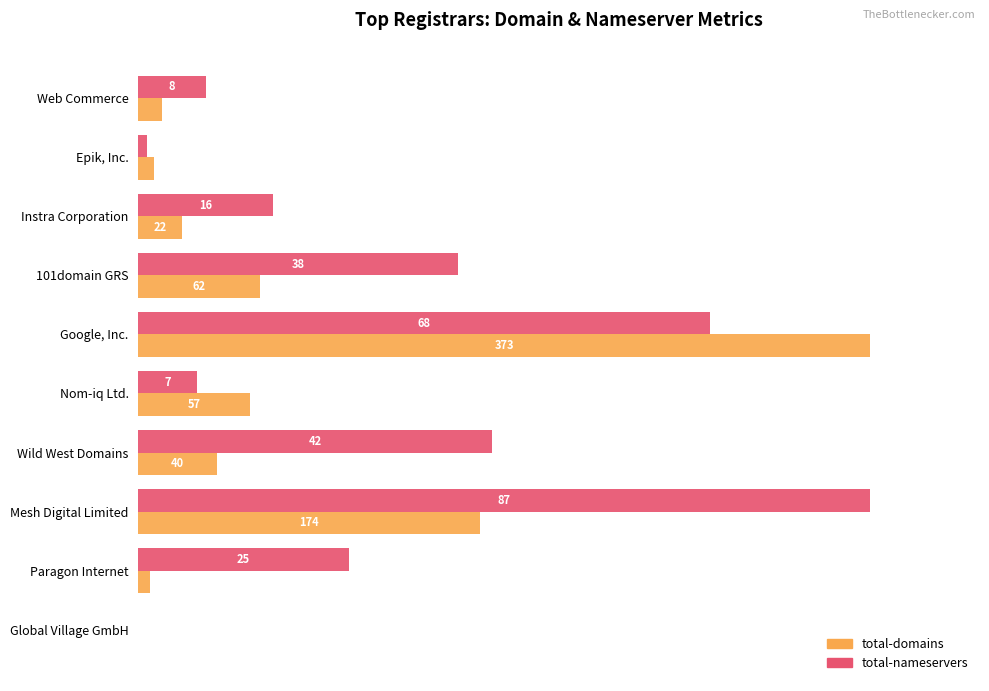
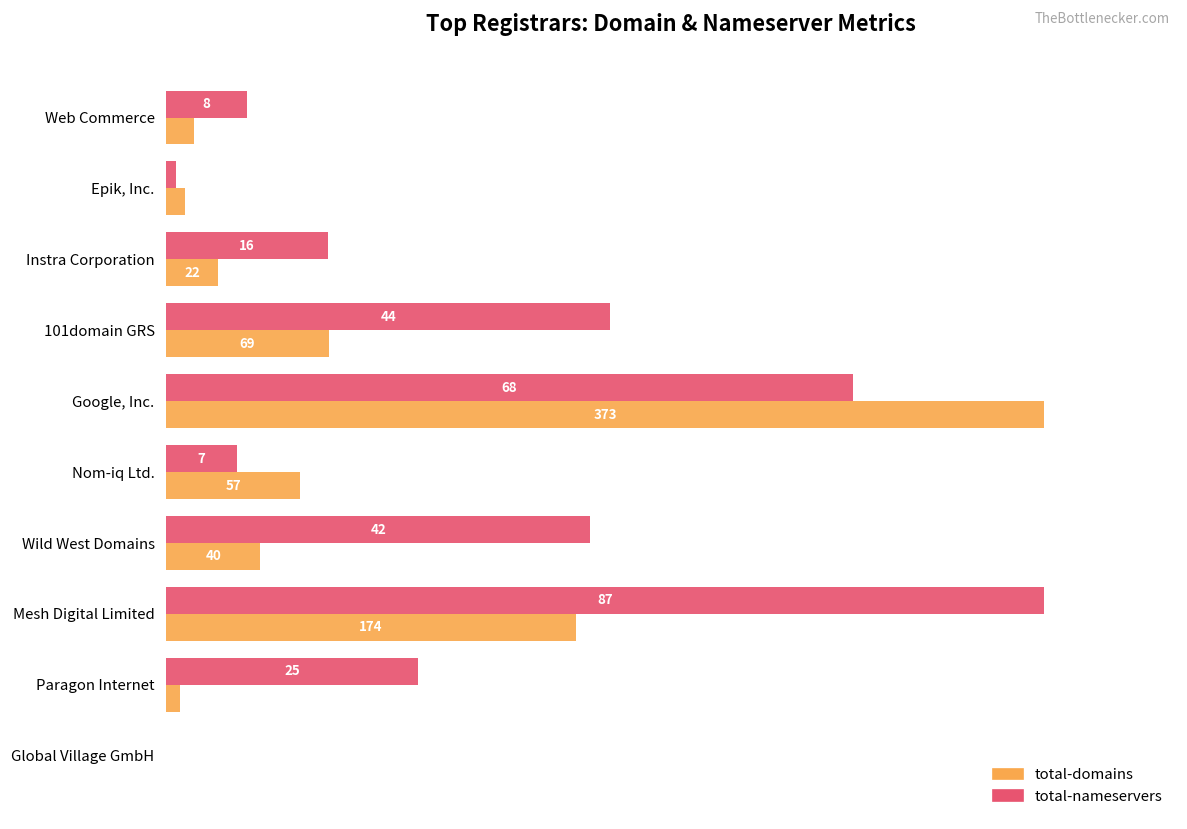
total-nameservers, 101domain GRS: 38 -> 44
total-domains, 101domain GRS: 62 -> 69
